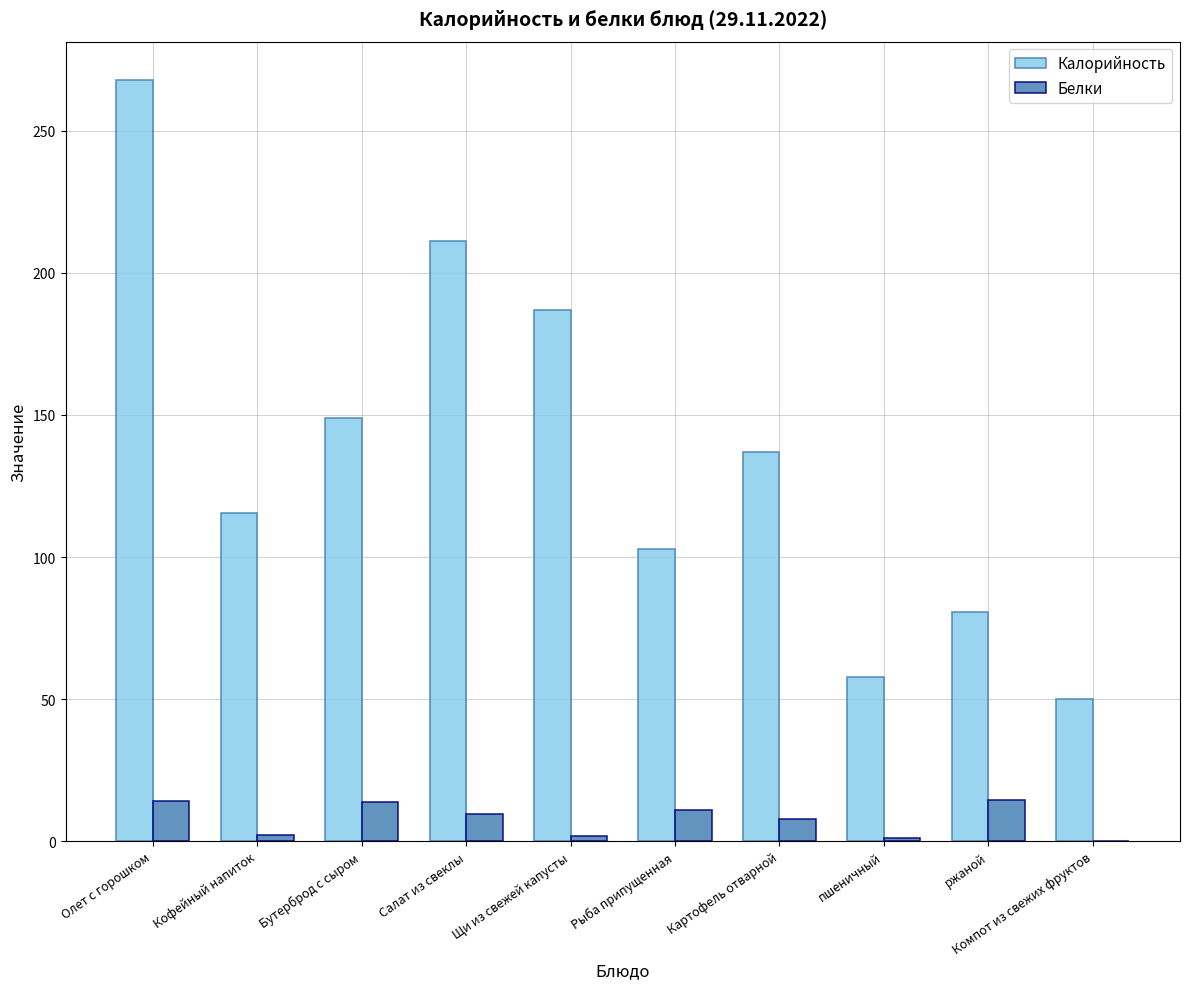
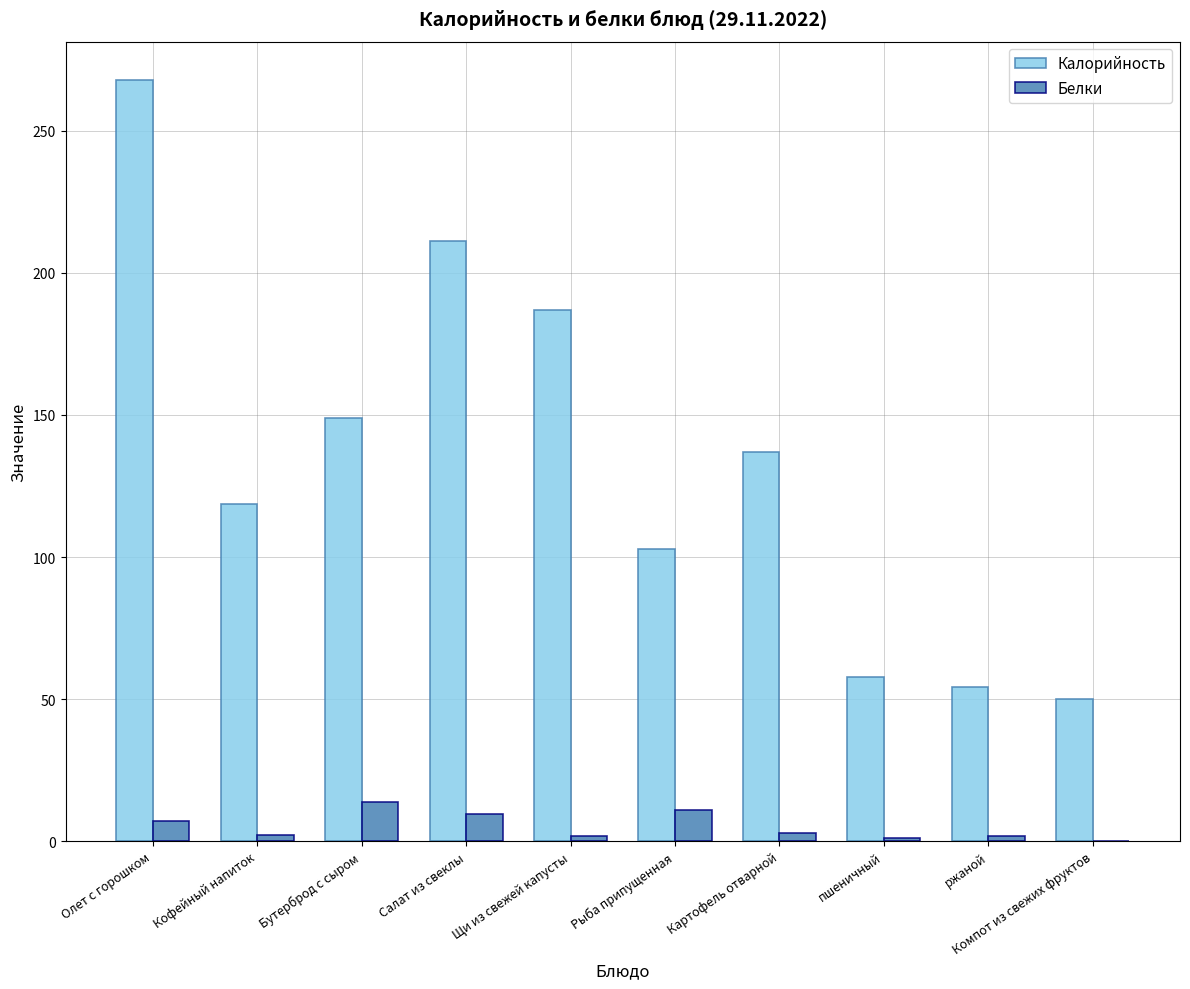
Белки, Олет с горошком: 14 -> 7
Калорийность, Кофейный напиток: 115 -> 119
Белки, Картофель отварной: 8 -> 3
Калорийность, ржаной: 81 -> 54
Белки, ржаной: 15 -> 2
